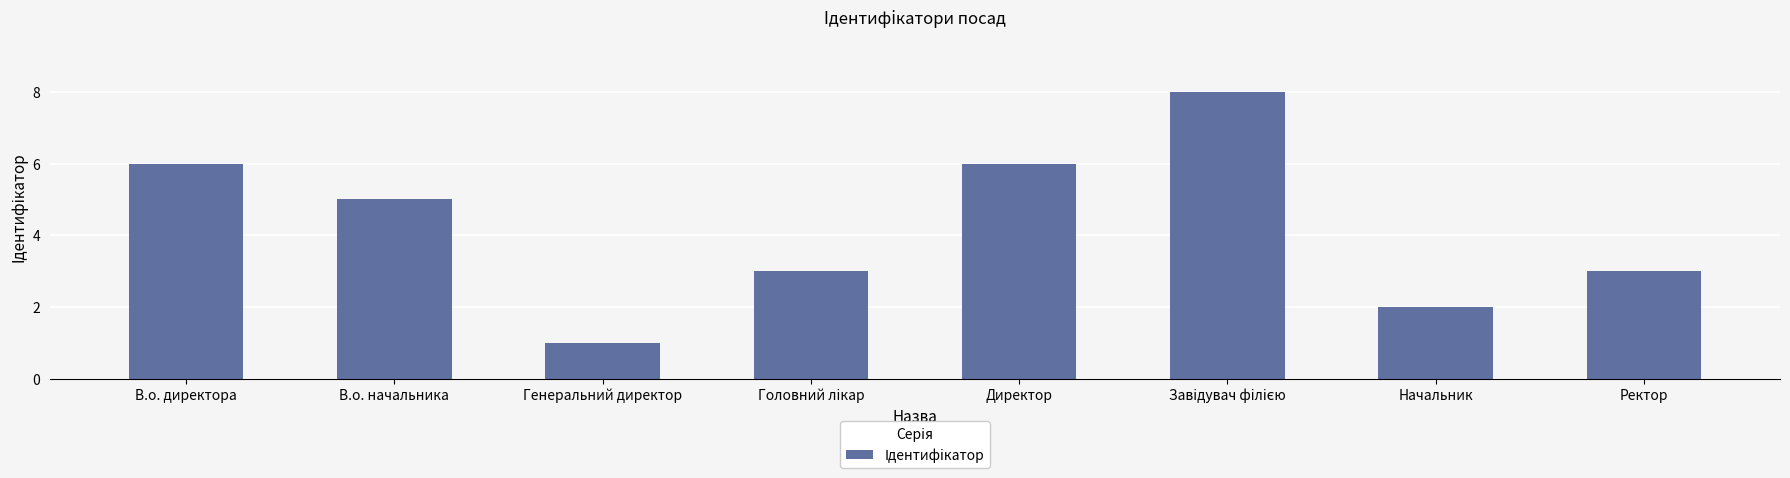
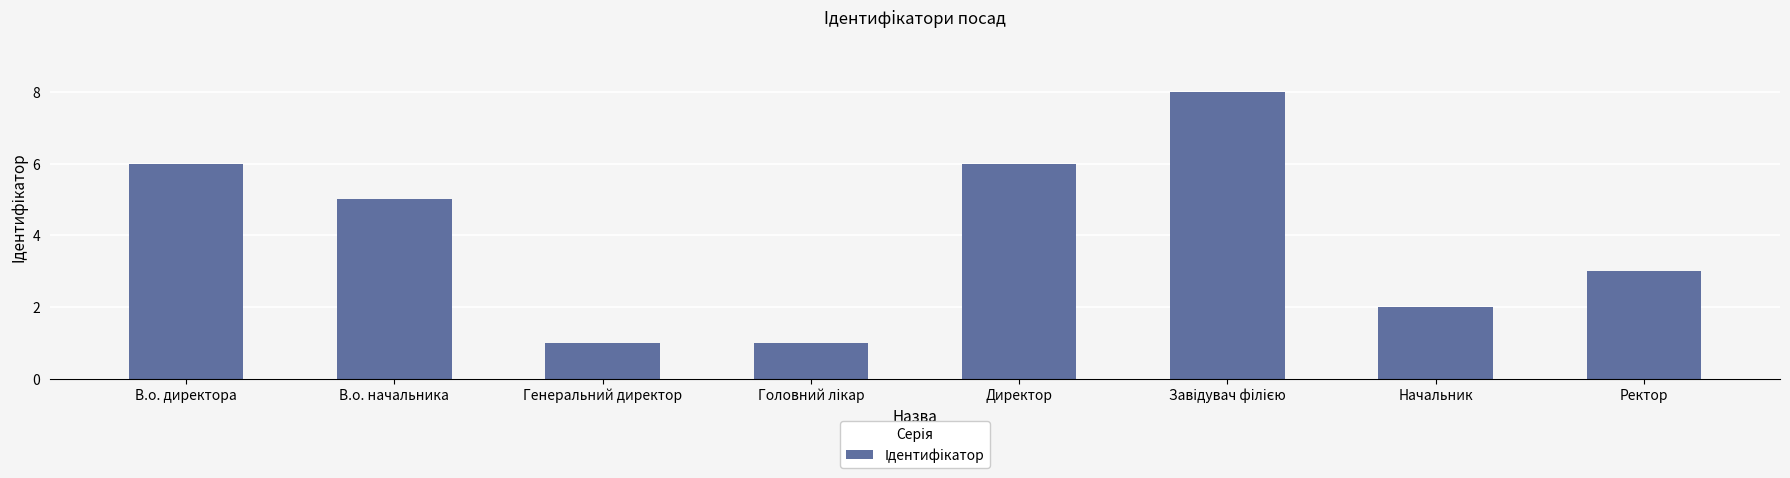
Головний лікар: 3 -> 1
